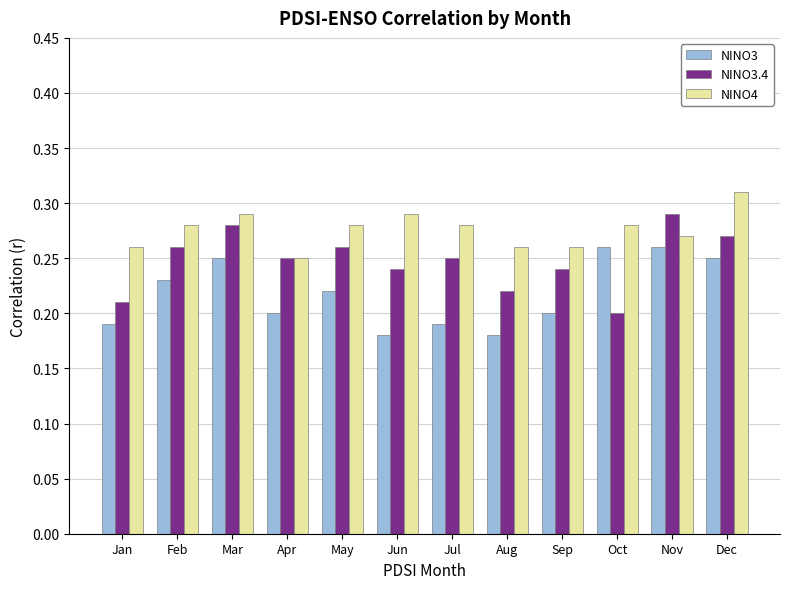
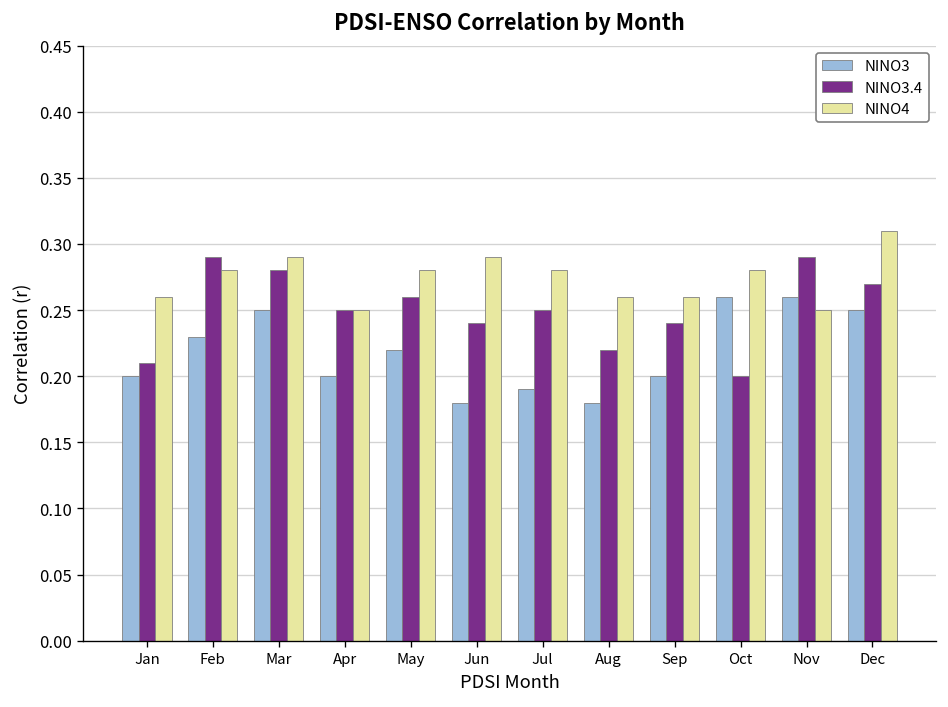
NINO3, Jan: 0.19 -> 0.20
NINO3.4, Feb: 0.26 -> 0.29
NINO4, Nov: 0.27 -> 0.25
